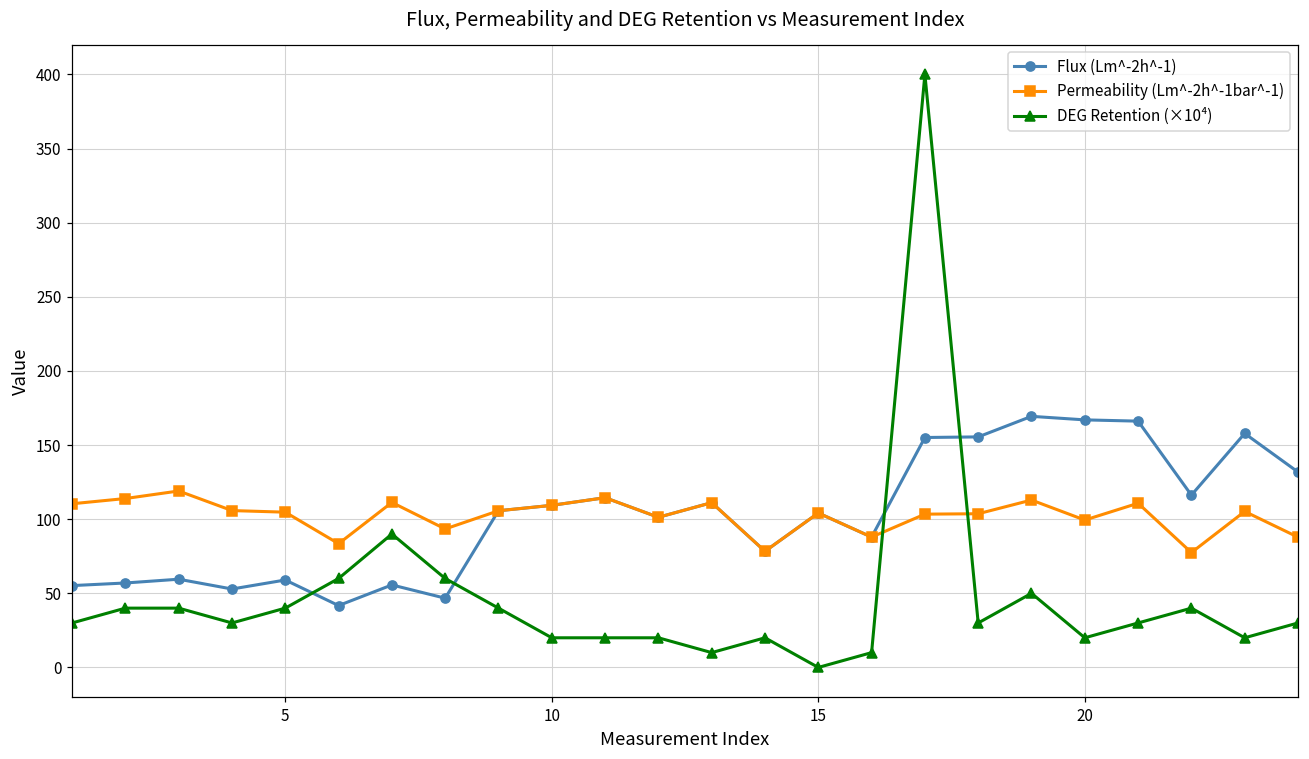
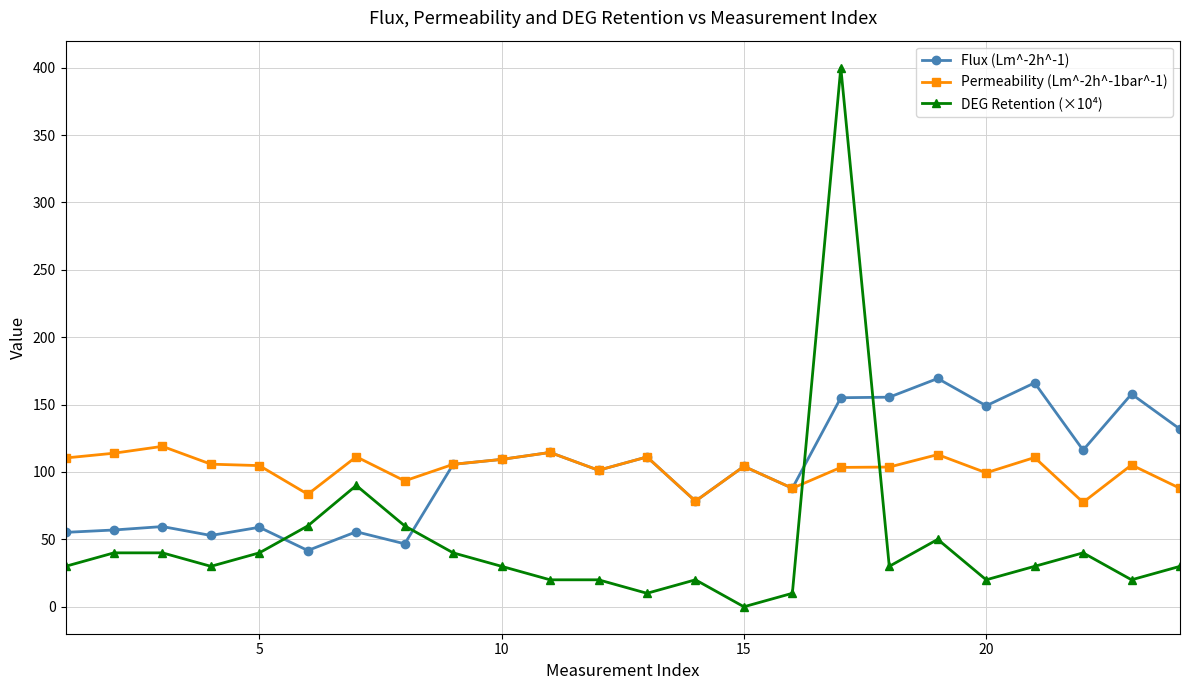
DEG Retention (×10⁴), 10: 20 -> 30
Flux (Lm^-2h^-1), 20: 167 -> 149
